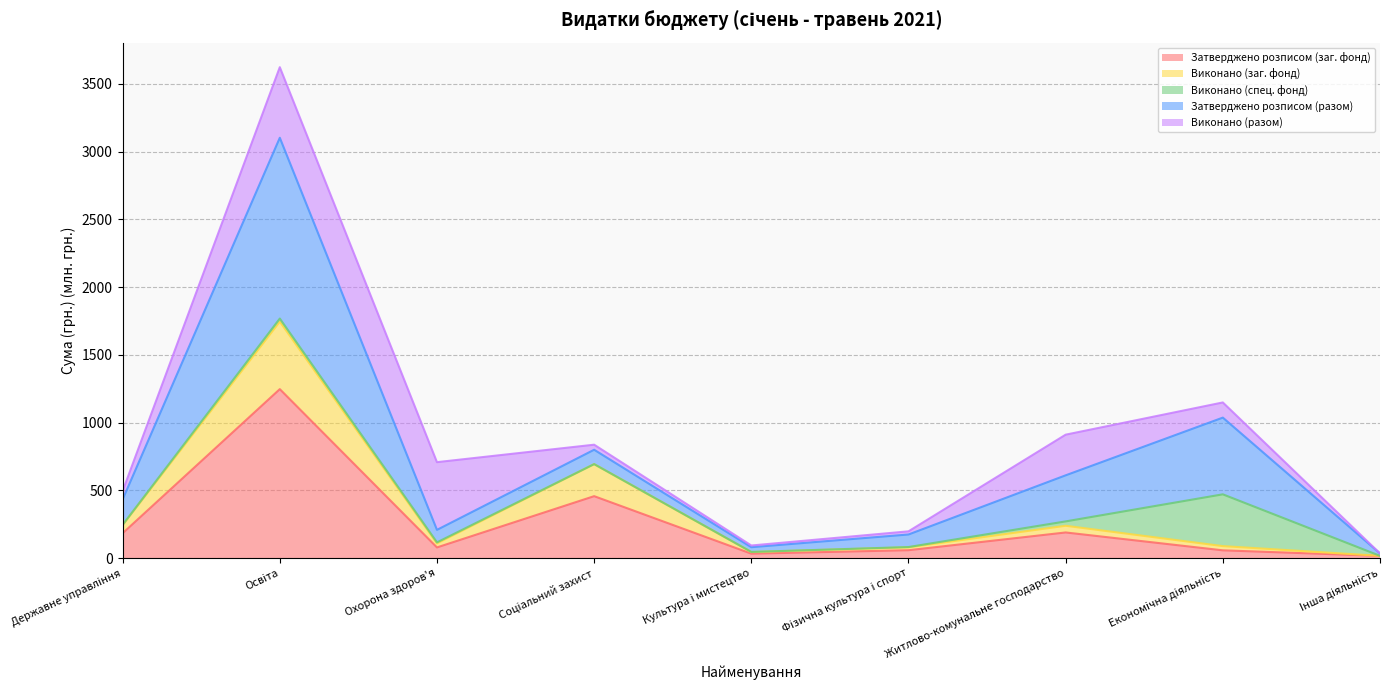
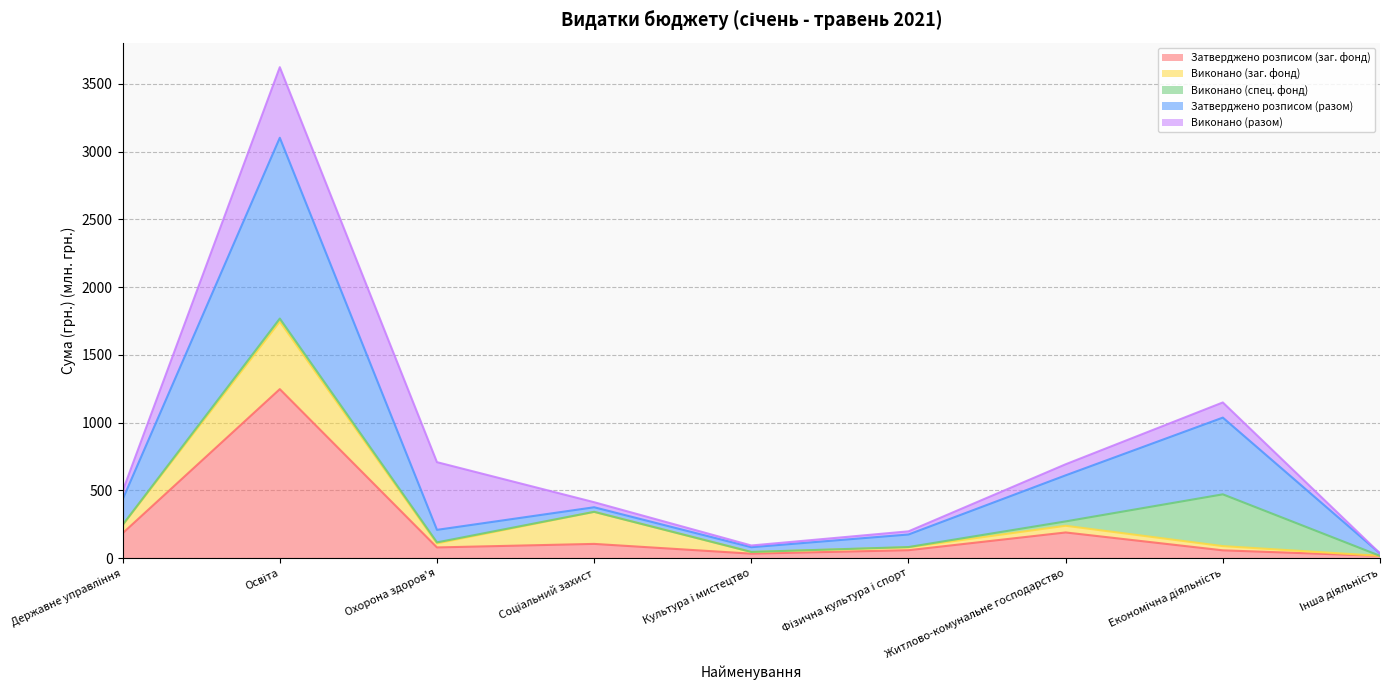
Затверджено розписом (заг. фонд), Соціальний захист: 460 -> 110
Затверджено розписом (разом), Соціальний захист: 110 -> 30
Виконано (разом), Житлово-комунальне господарство: 300 -> 80
